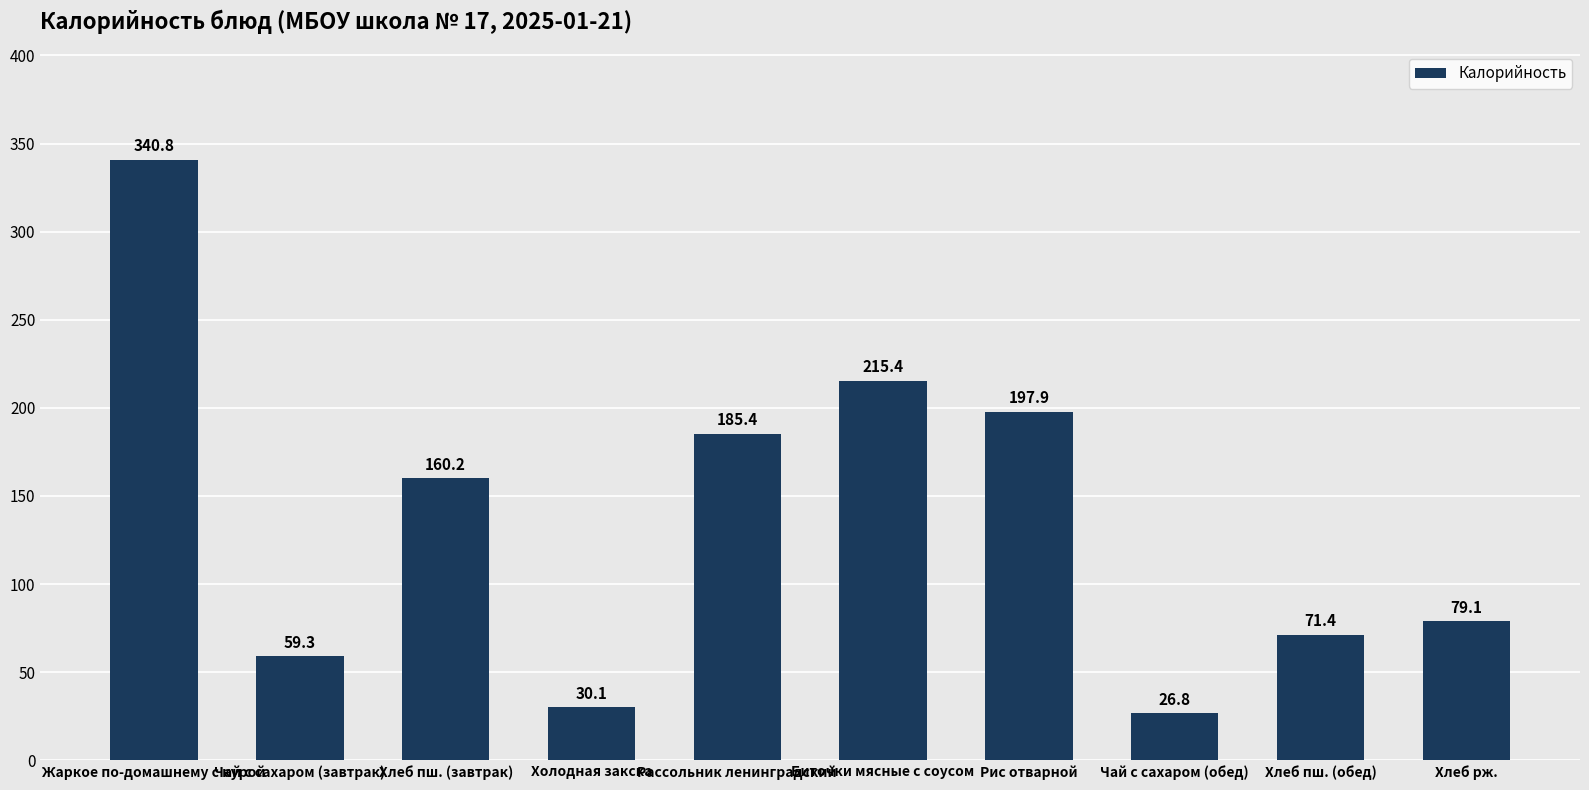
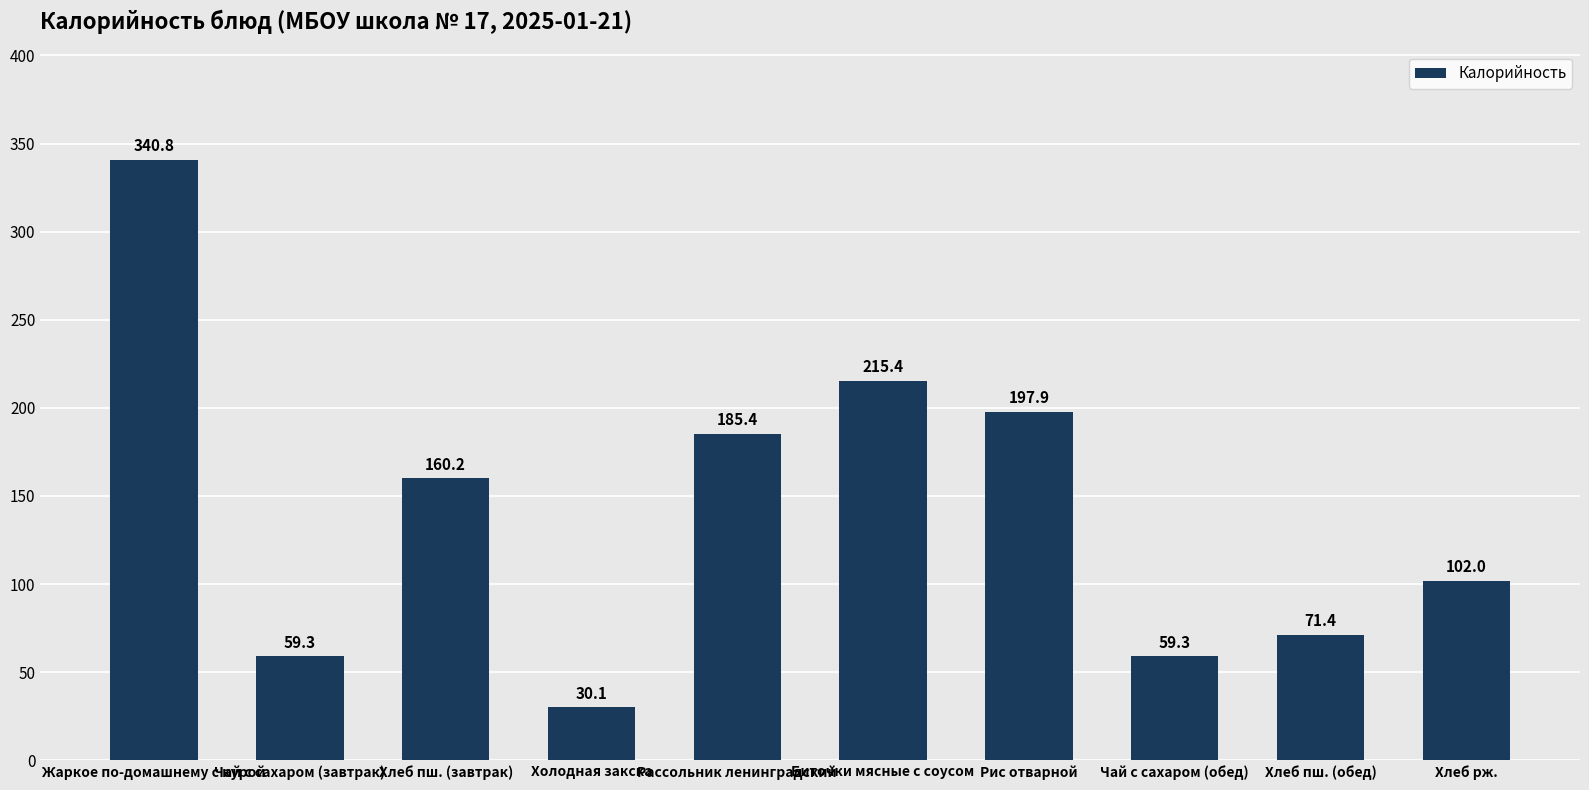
Чай с сахаром (обед): 26.8 -> 59.3
Хлеб рж.: 79.1 -> 102.0
